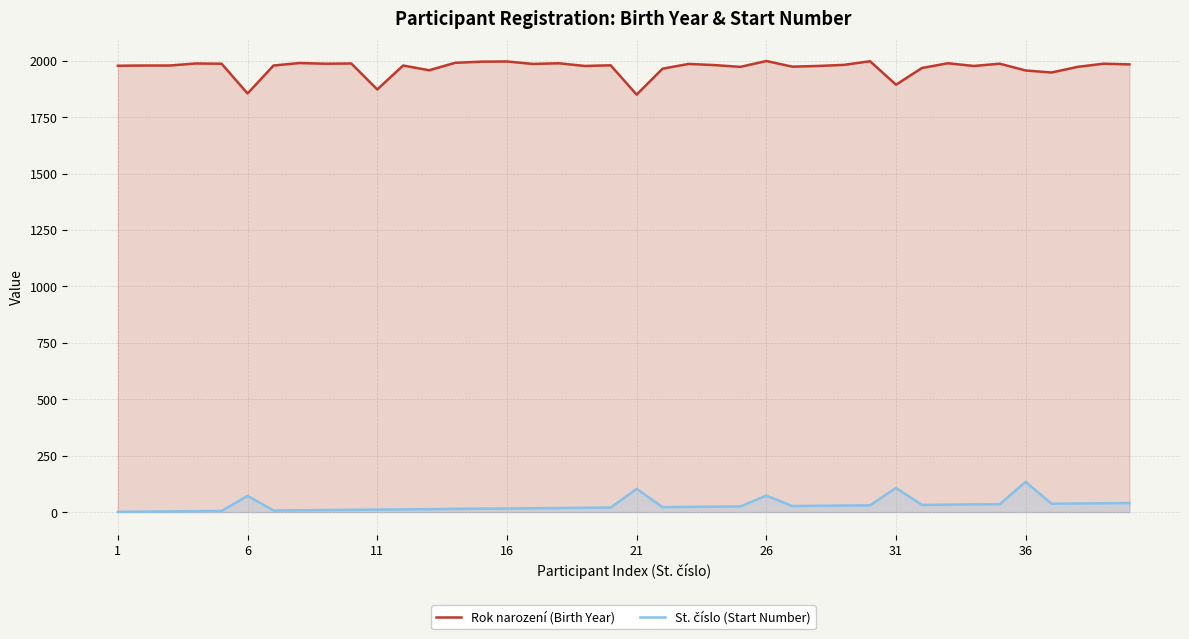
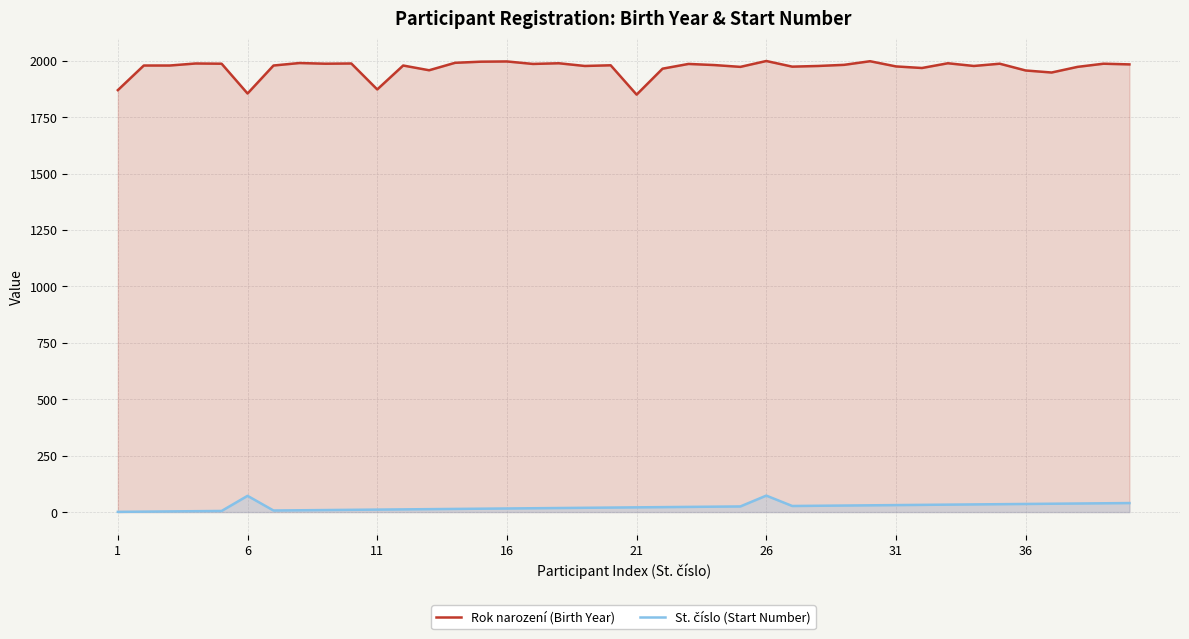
Rok narození (Birth Year), 1: 1980 -> 1870
St. číslo (Start Number), 21: 100 -> 20
Rok narození (Birth Year), 31: 1890 -> 1980
St. číslo (Start Number), 31: 110 -> 30
St. číslo (Start Number), 36: 130 -> 40
